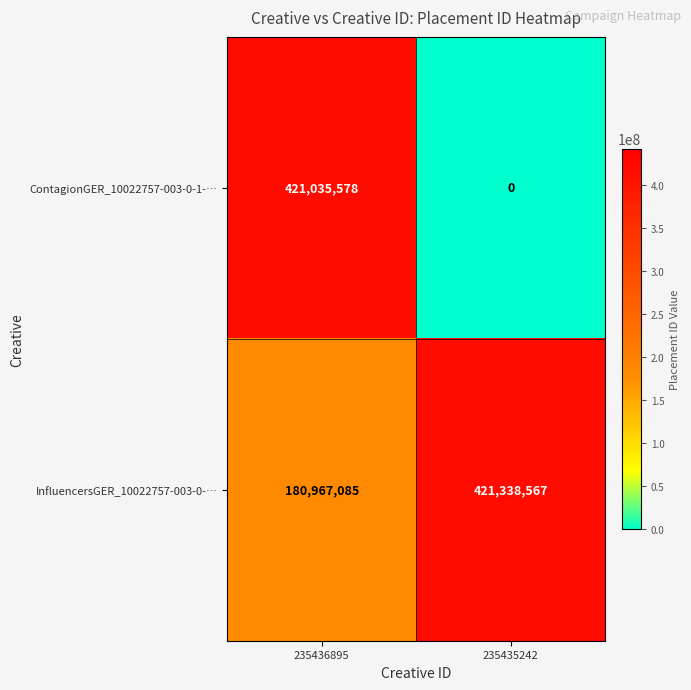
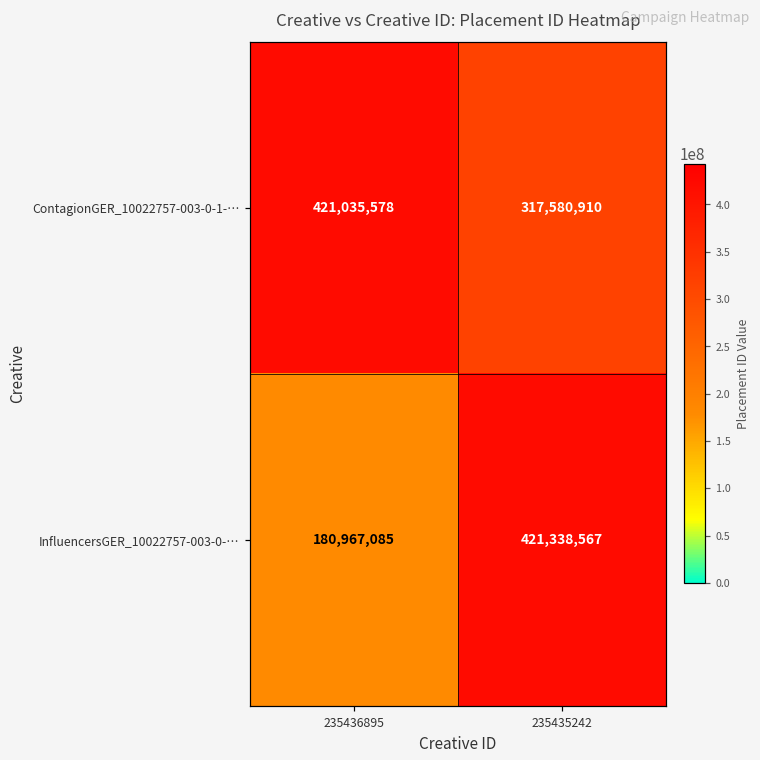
ContagionGER_10022757-003-0-1-…, 235435242: 0 -> 317,580,910
